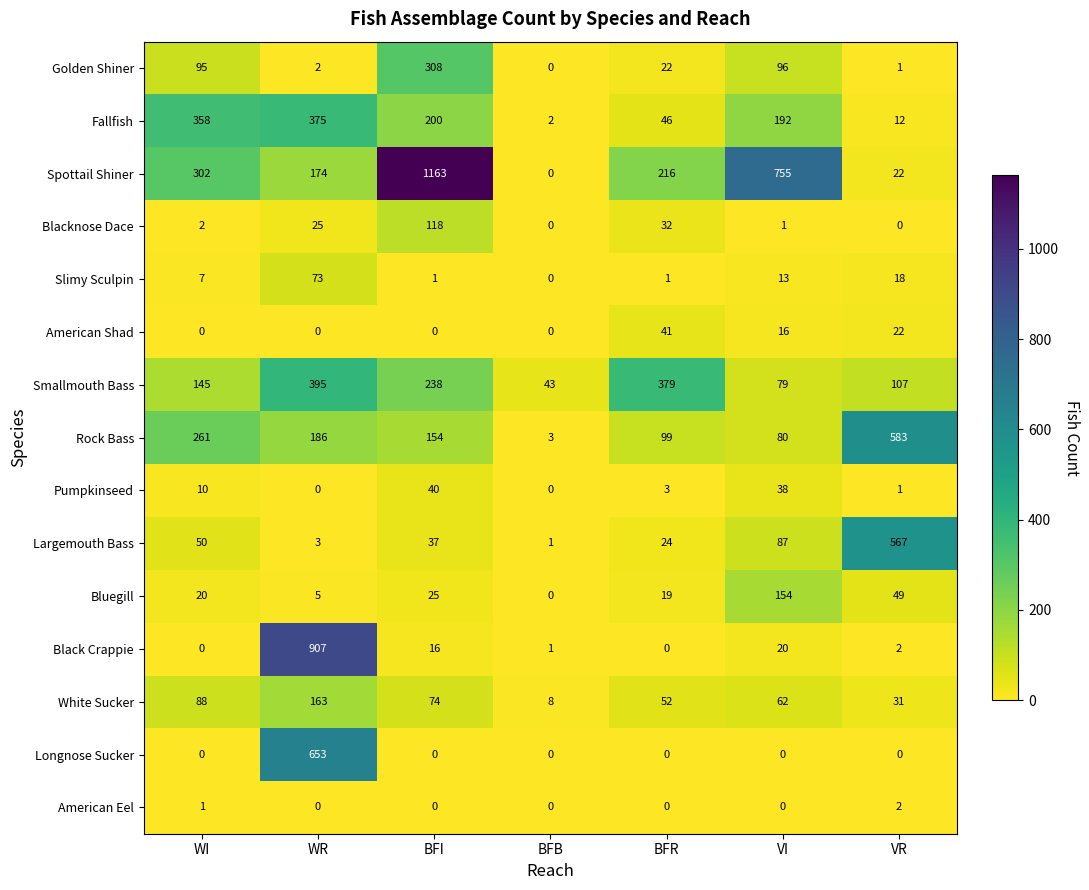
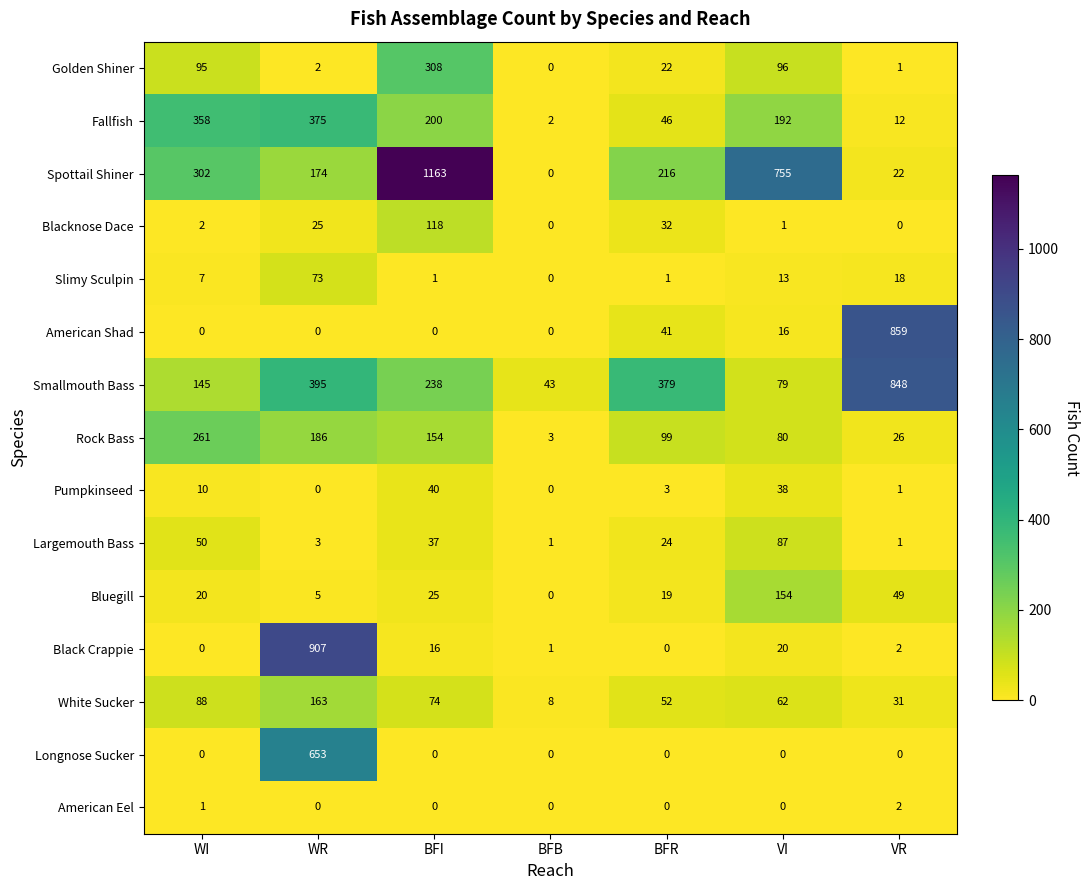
American Shad, VR: 22 -> 859
Smallmouth Bass, VR: 107 -> 848
Rock Bass, VR: 583 -> 26
Largemouth Bass, VR: 567 -> 1
